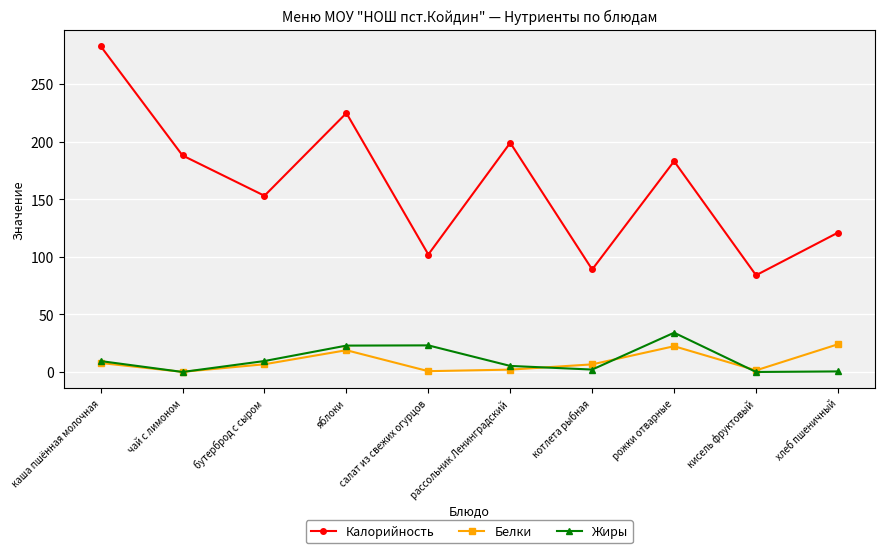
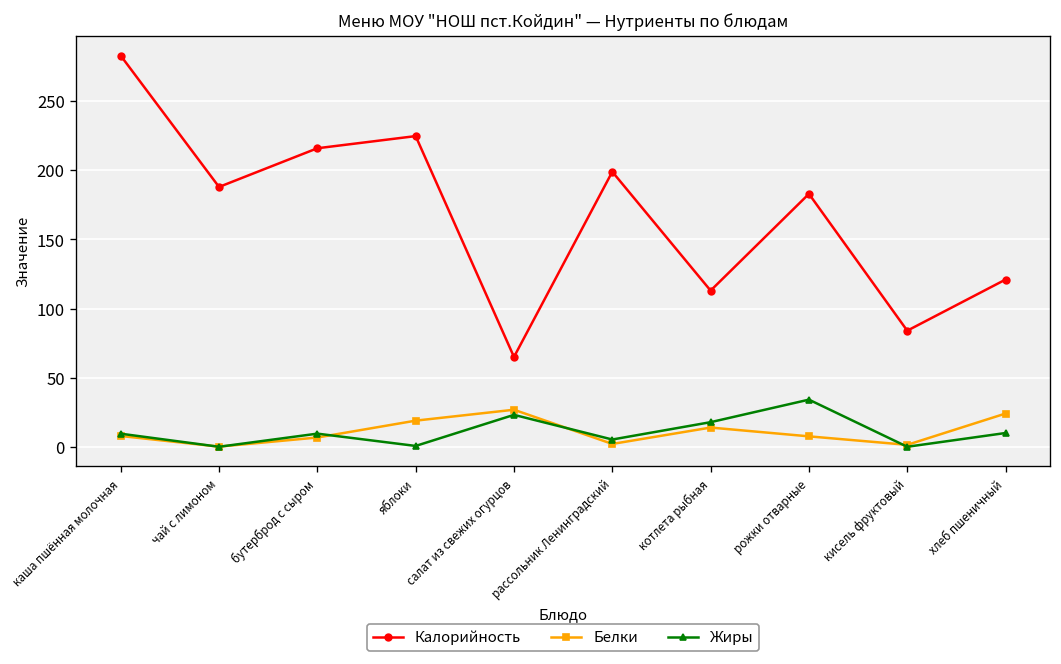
Калорийность, бутерброд с сыром: 153 -> 216
Жиры, яблоки: 23 -> 1
Калорийность, салат из свежих огурцов: 102 -> 65
Белки, салат из свежих огурцов: 1 -> 27
Калорийность, котлета рыбная: 89 -> 113
Белки, котлета рыбная: 7 -> 14
Жиры, котлета рыбная: 2 -> 18
Белки, рожки отварные: 22 -> 8
Жиры, хлеб пшеничный: 0 -> 10
